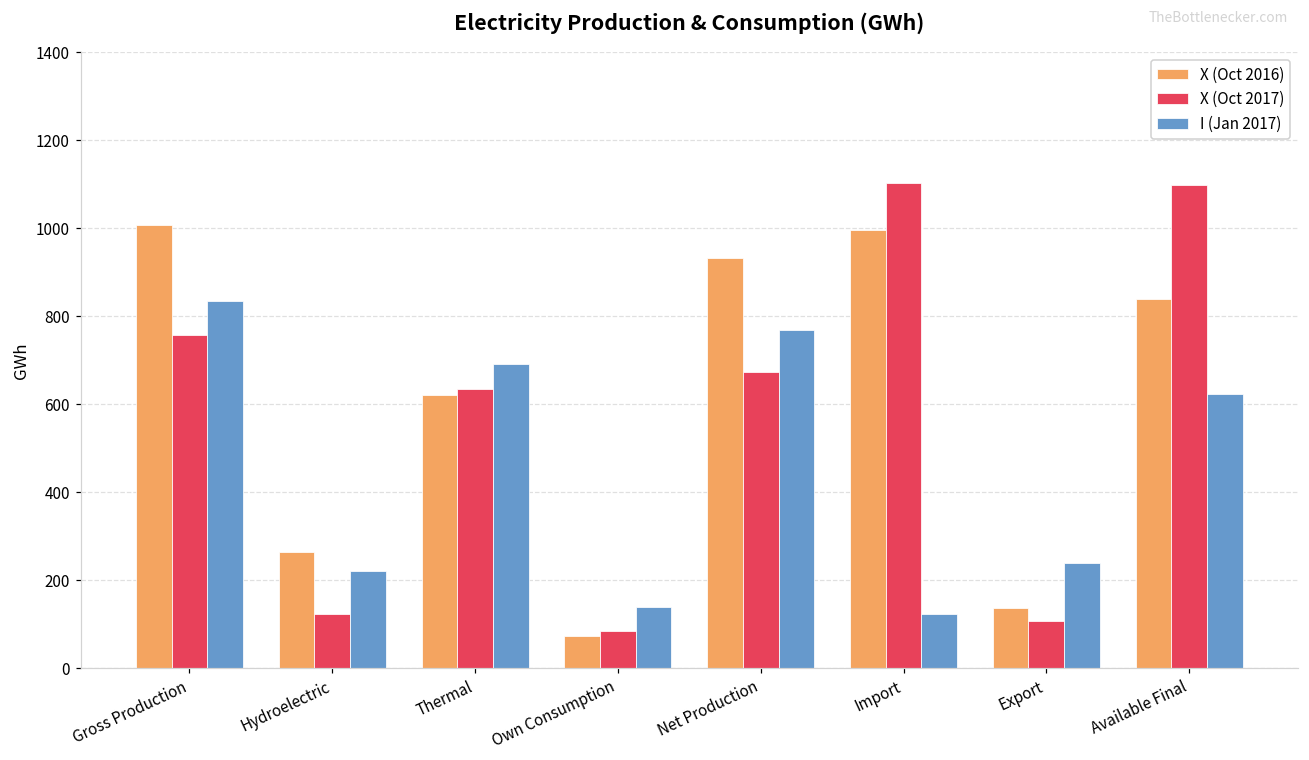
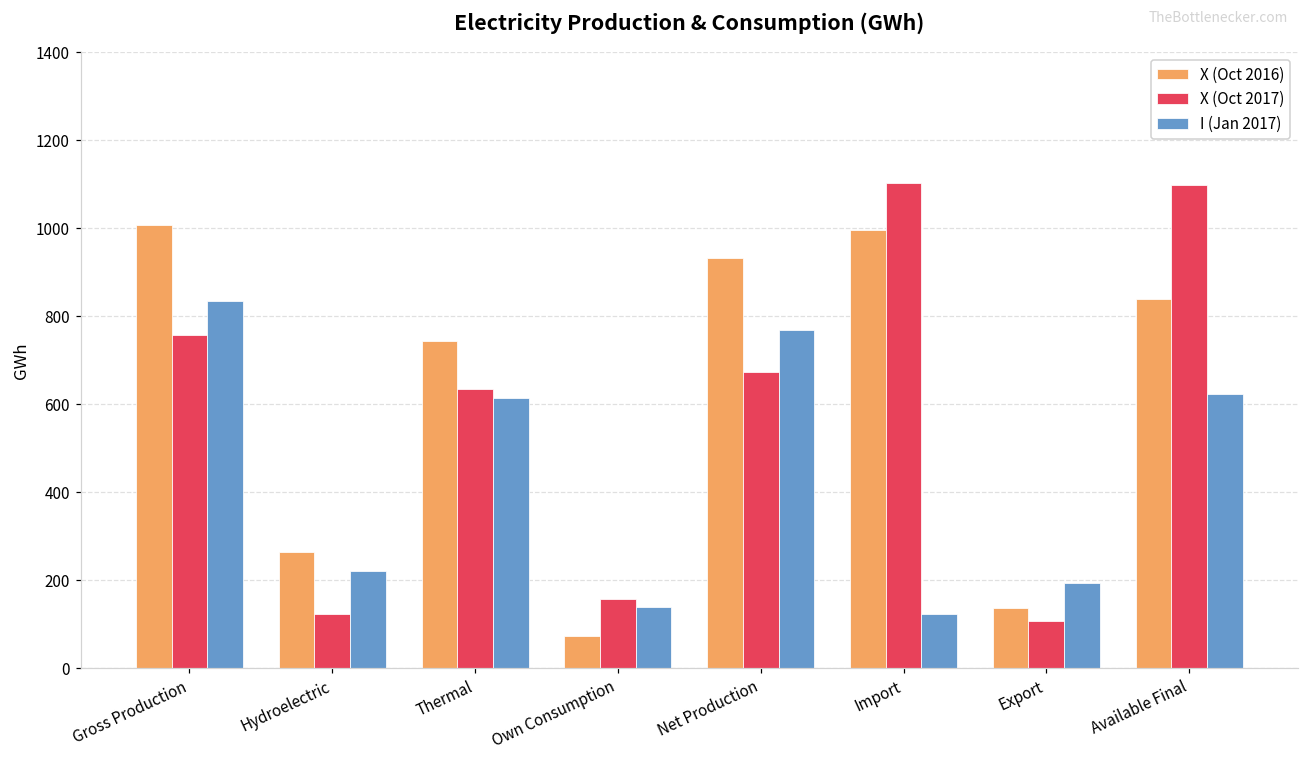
X (Oct 2016), Thermal: 620 -> 740
I (Jan 2017), Thermal: 690 -> 610
X (Oct 2017), Own Consumption: 90 -> 160
I (Jan 2017), Export: 240 -> 190
